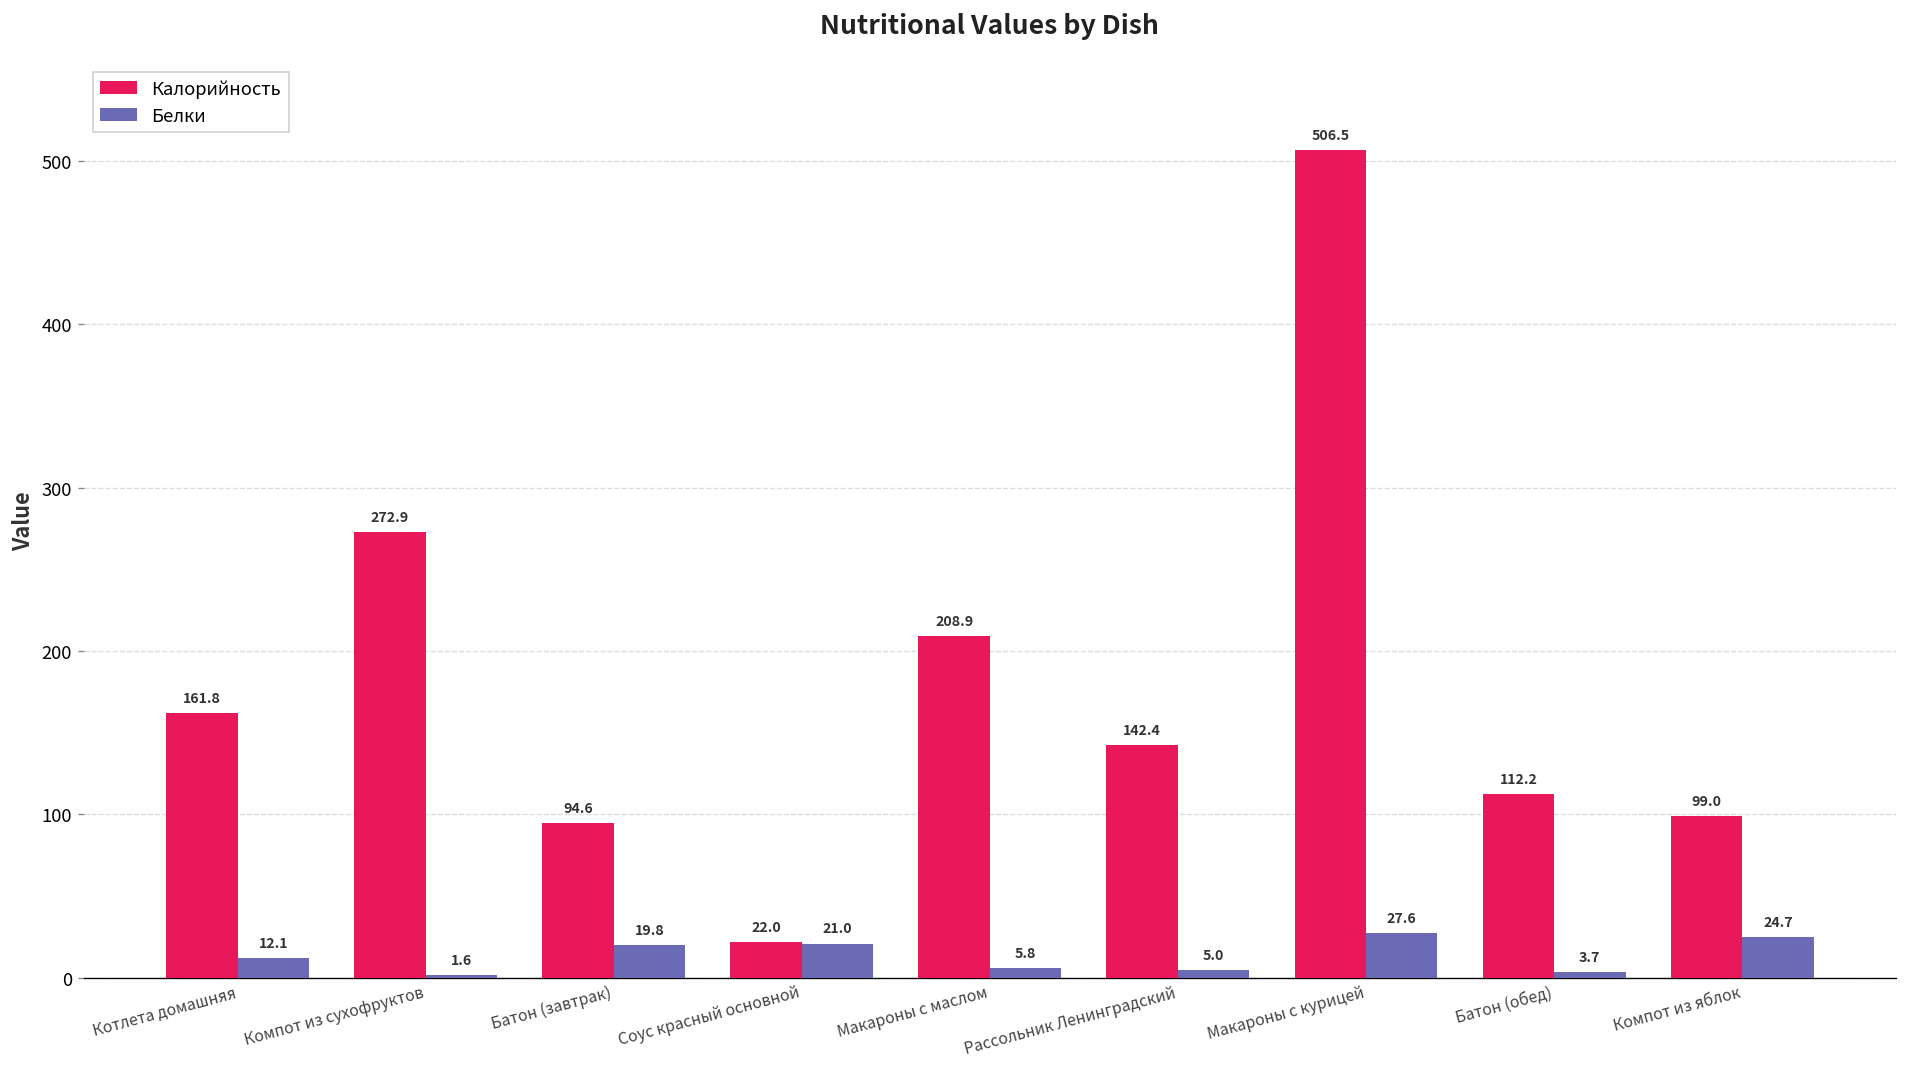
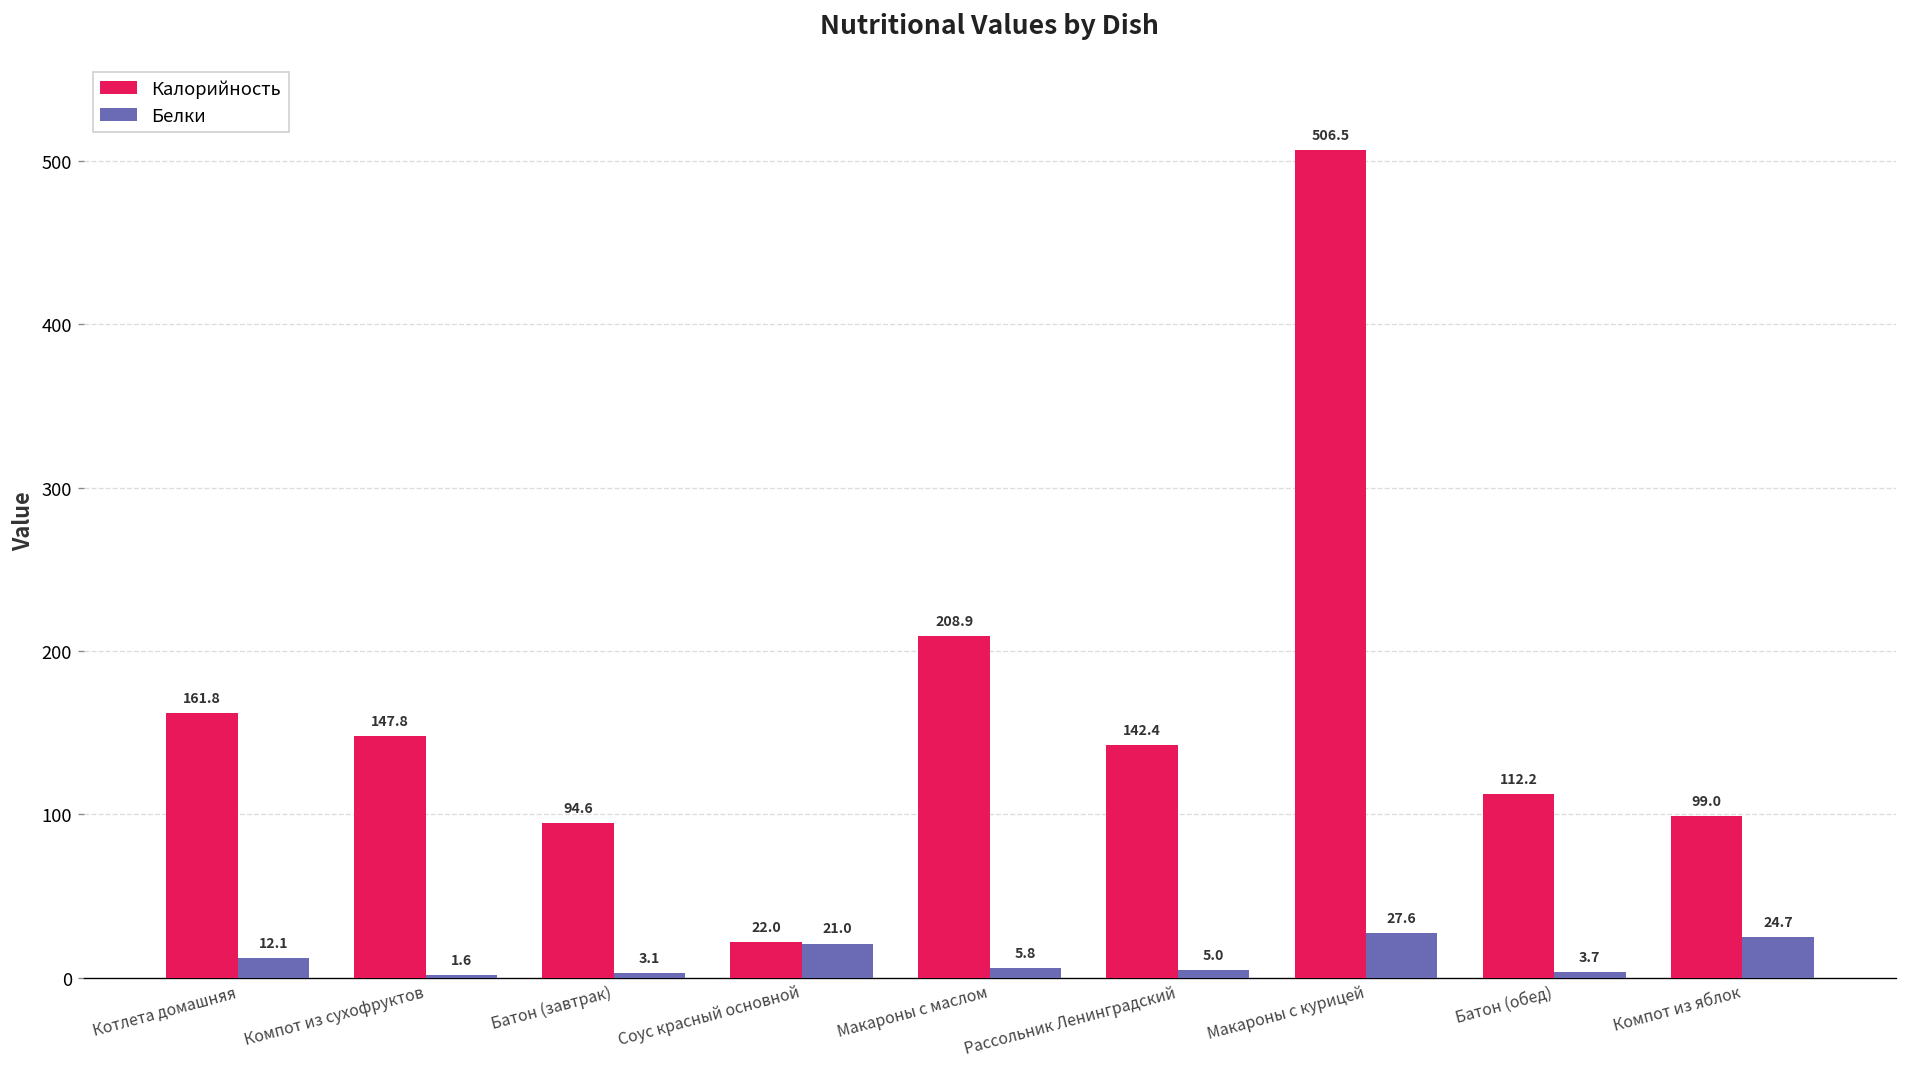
Калорийность, Компот из сухофруктов: 272.9 -> 147.8
Белки, Батон (завтрак): 19.8 -> 3.1
